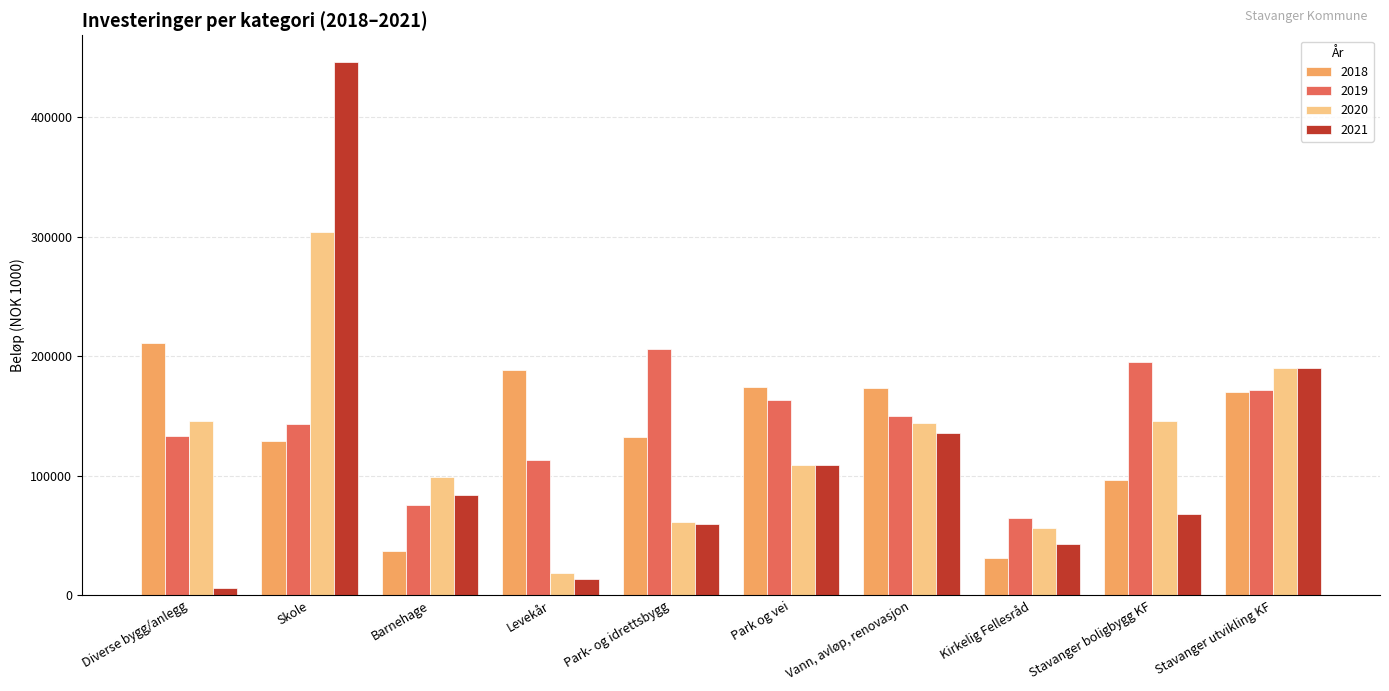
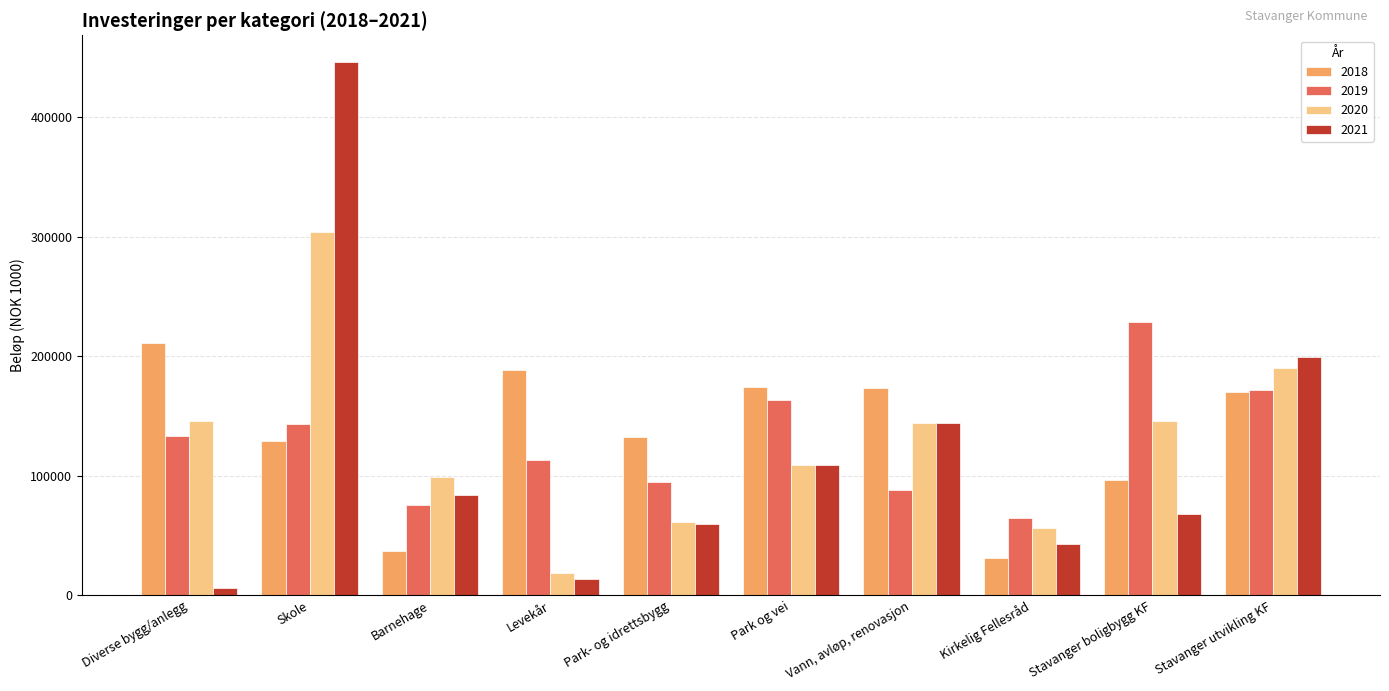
2019, Park- og idrettsbygg: 206000 -> 95000
2019, Vann, avløp, renovasjon: 150000 -> 88000
2021, Vann, avløp, renovasjon: 136000 -> 145000
2019, Stavanger boligbygg KF: 195000 -> 229000
2021, Stavanger utvikling KF: 190000 -> 200000
